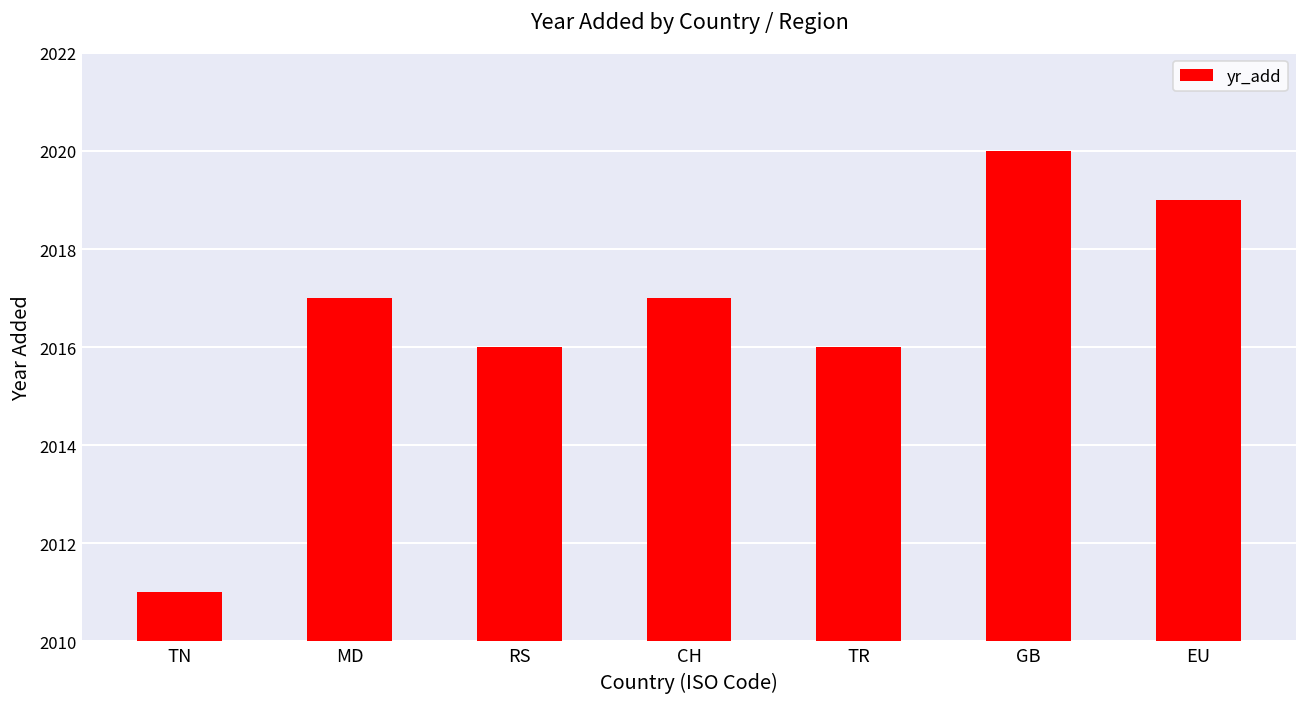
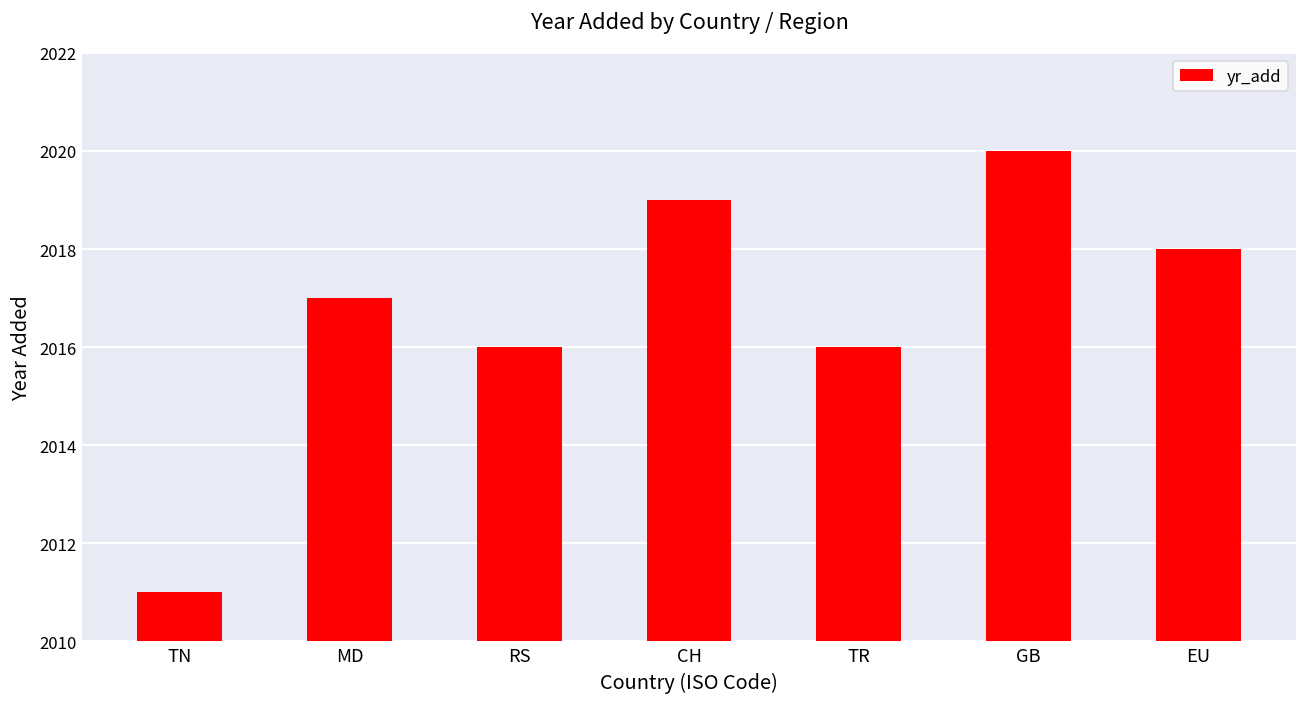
CH: 2017 -> 2019
EU: 2019 -> 2018
